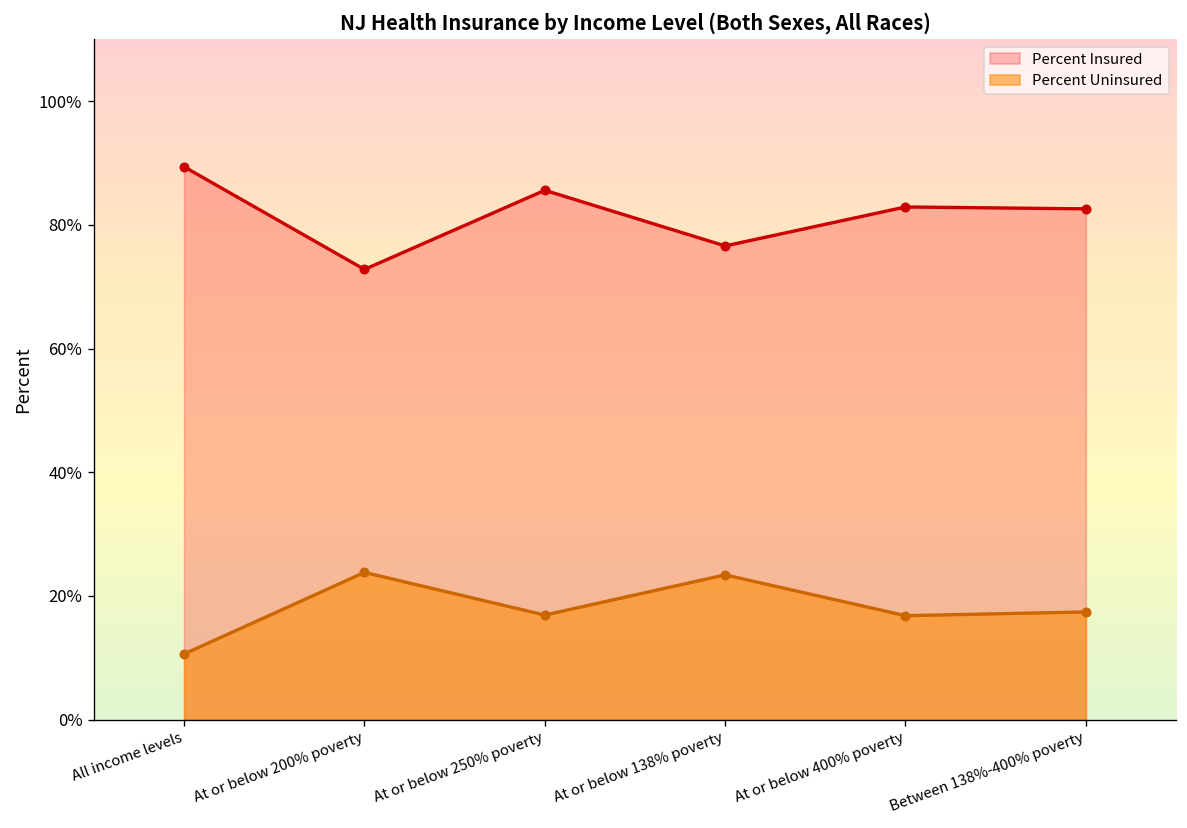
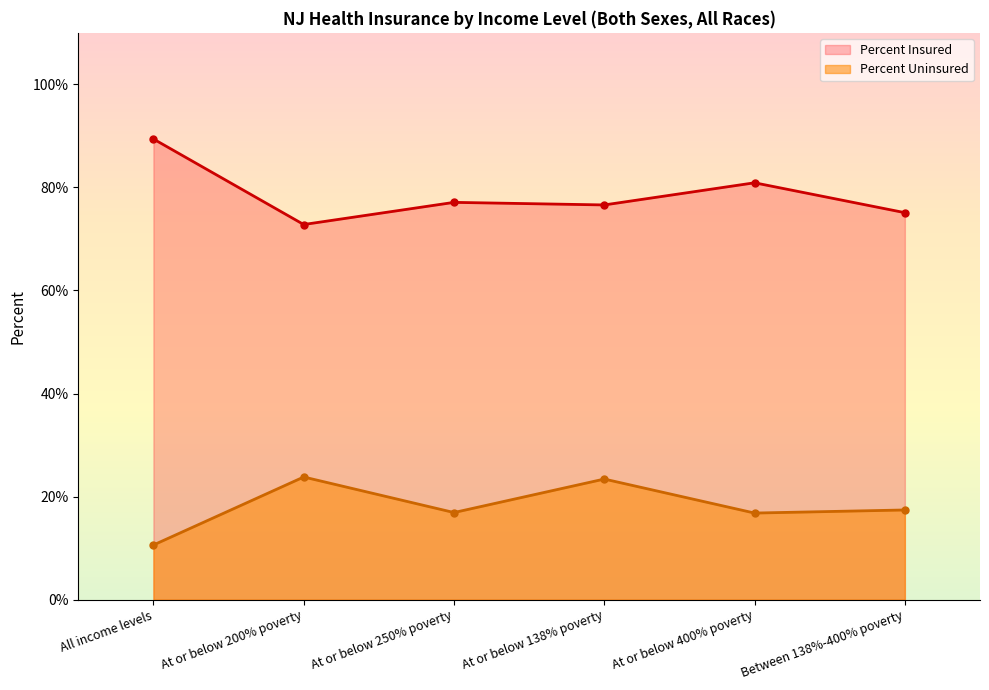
Percent Insured, At or below 250% poverty: 86% -> 77%
Percent Insured, At or below 400% poverty: 83% -> 81%
Percent Insured, Between 138%-400% poverty: 83% -> 75%
